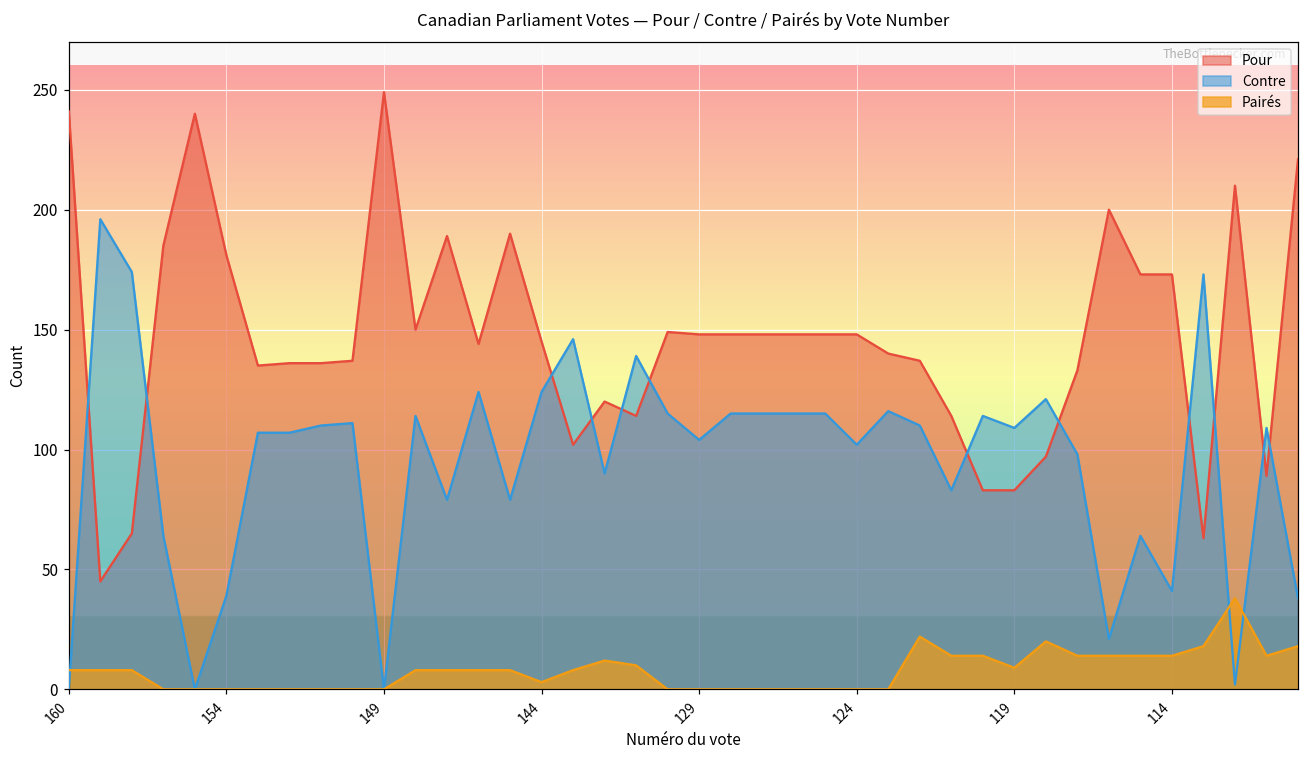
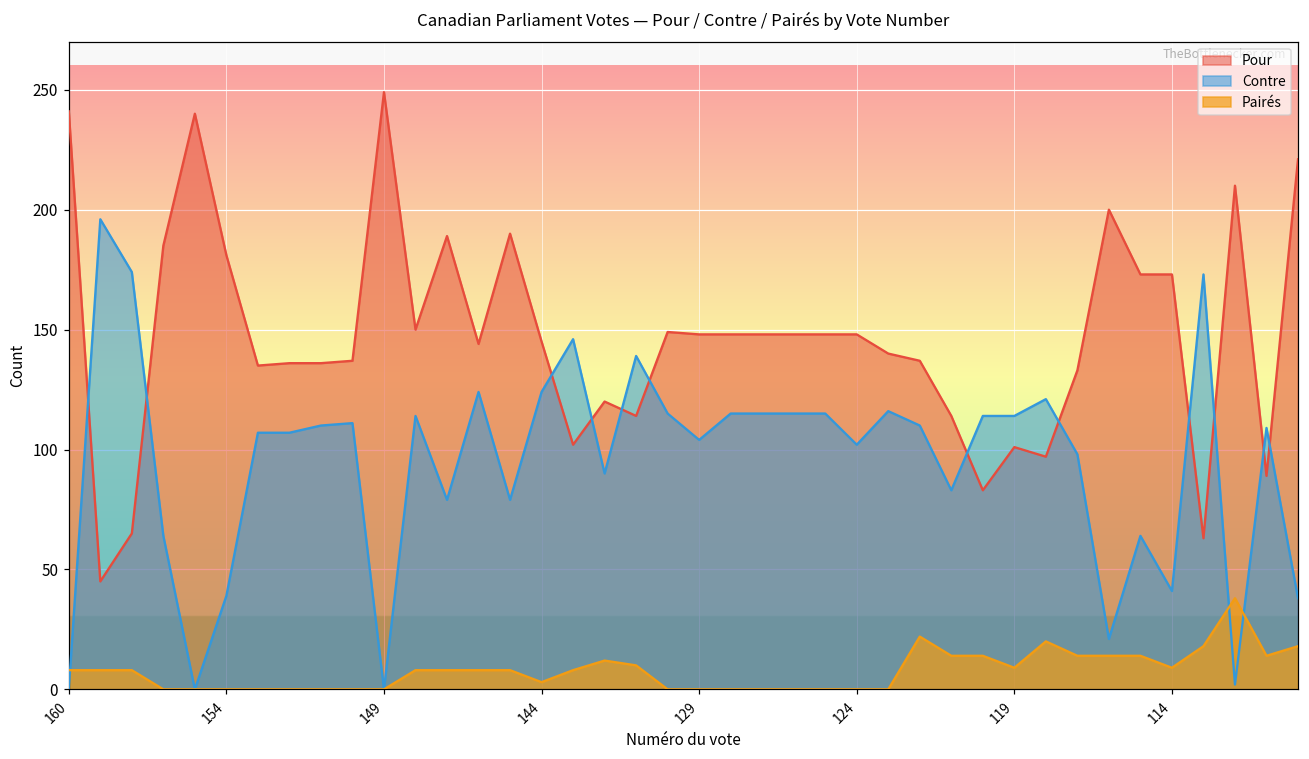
Pour, 119: 83 -> 101
Contre, 119: 109 -> 114
Pairés, 114: 14 -> 9
